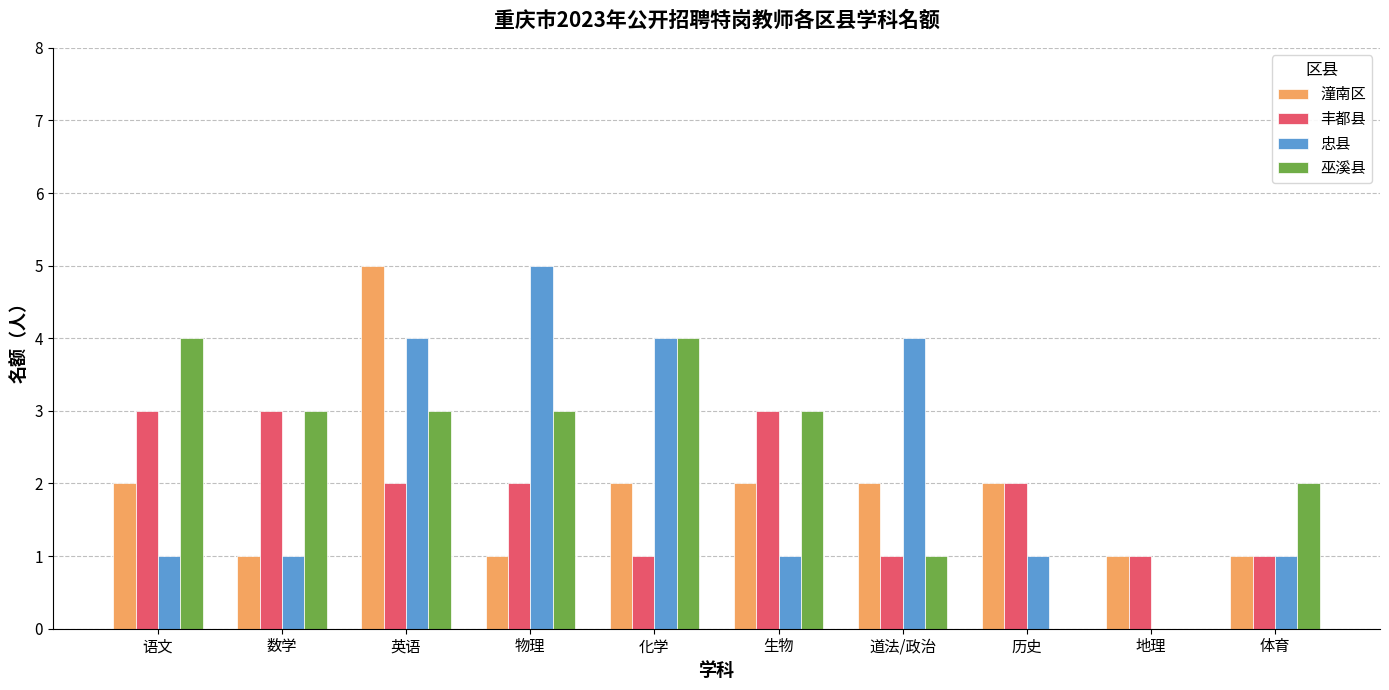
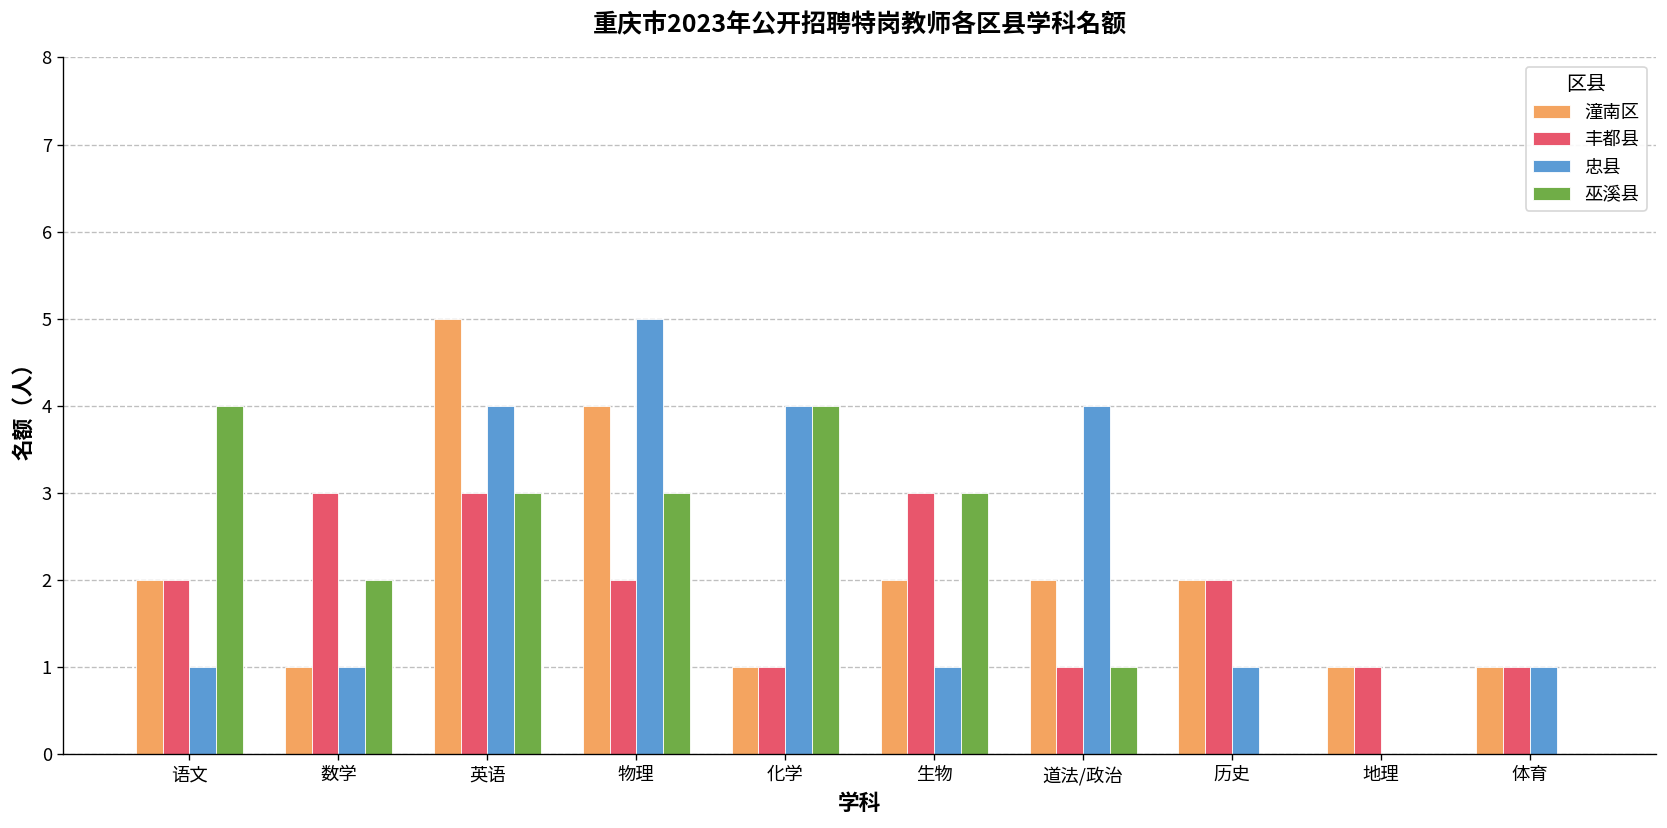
丰都县, 语文: 3 -> 2
巫溪县, 数学: 3 -> 2
丰都县, 英语: 2 -> 3
潼南区, 物理: 1 -> 4
潼南区, 化学: 2 -> 1
巫溪县, 体育: 2 -> 0
